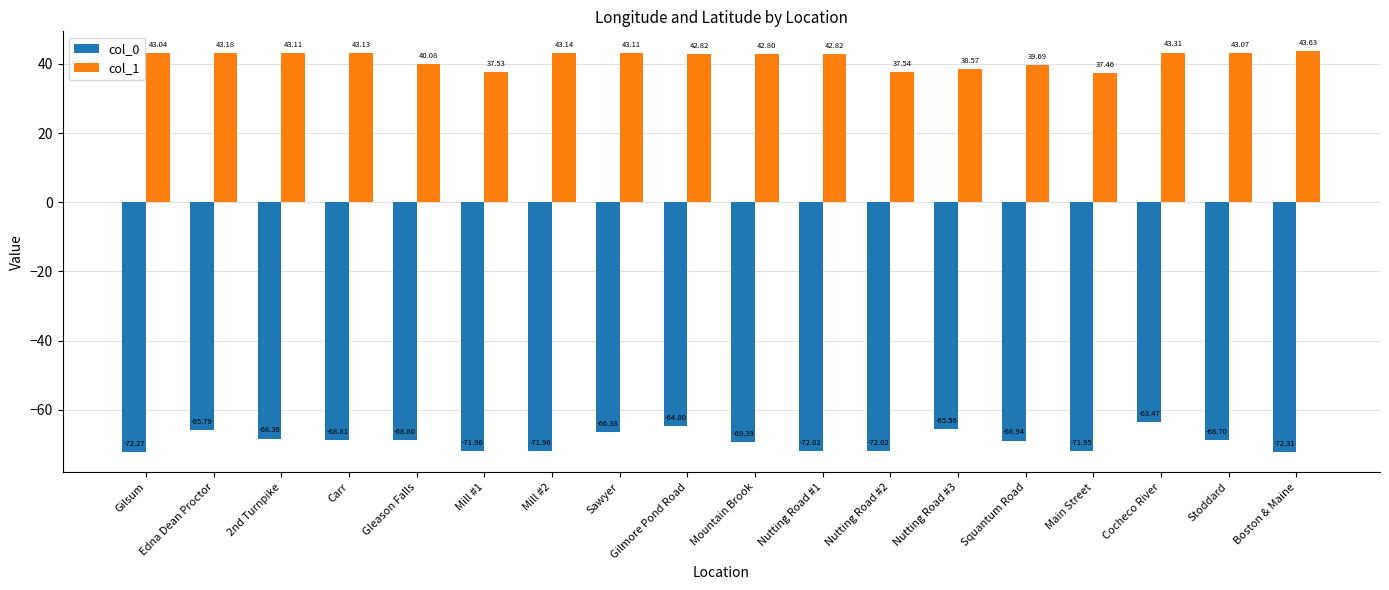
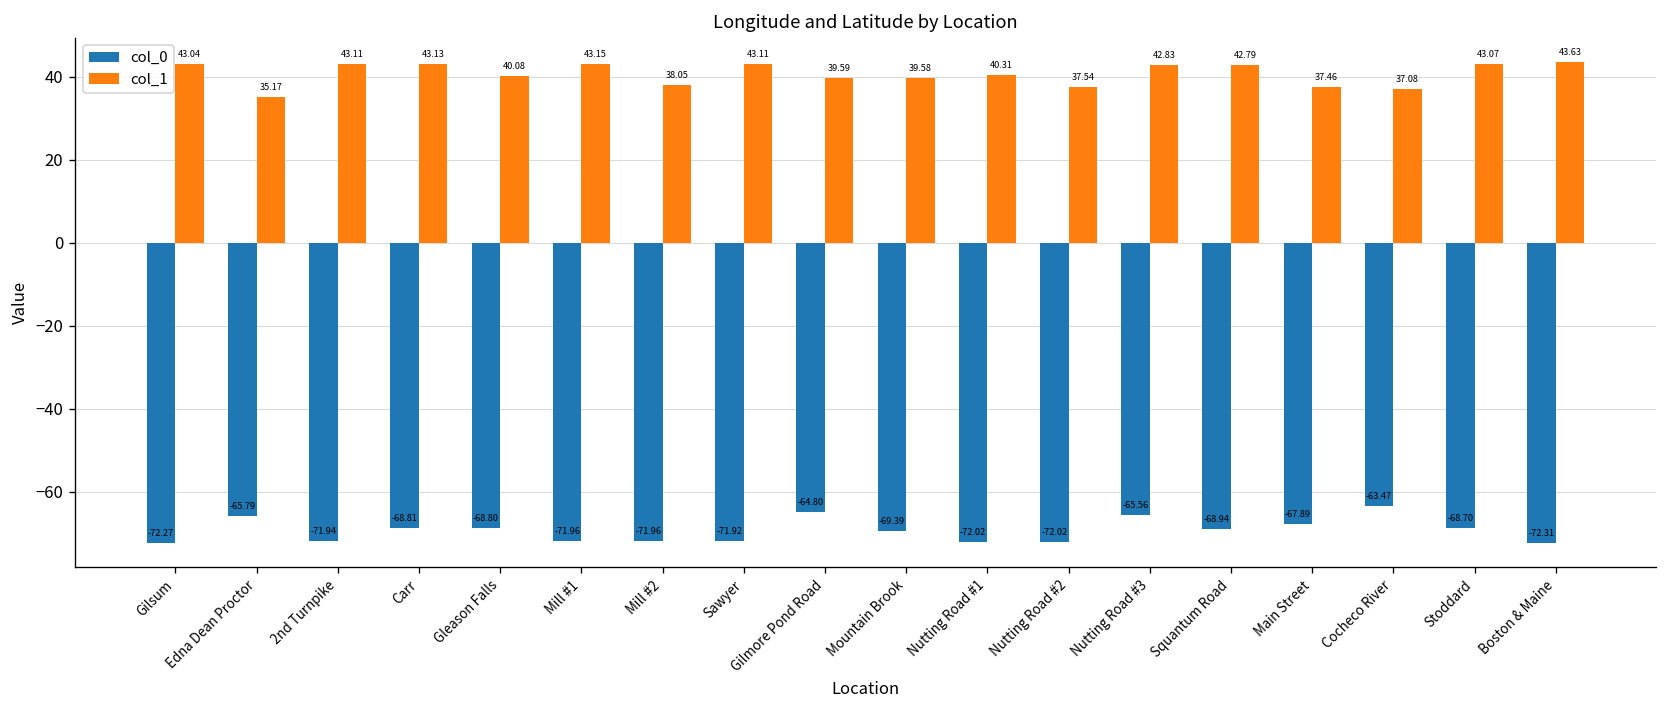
col_1, Edna Dean Proctor: 43.18 -> 35.17
col_0, 2nd Turnpike: -68.36 -> -71.94
col_1, Mill #1: 37.53 -> 43.15
col_1, Mill #2: 43.14 -> 38.05
col_0, Sawyer: -66.38 -> -71.92
col_1, Gilmore Pond Road: 42.82 -> 39.59
col_1, Mountain Brook: 42.80 -> 39.58
col_1, Nutting Road #1: 42.82 -> 40.31
col_1, Nutting Road #3: 38.57 -> 42.83
col_1, Squantum Road: 39.69 -> 42.79
col_0, Main Street: -71.95 -> -67.89
col_1, Cocheco River: 43.31 -> 37.08
